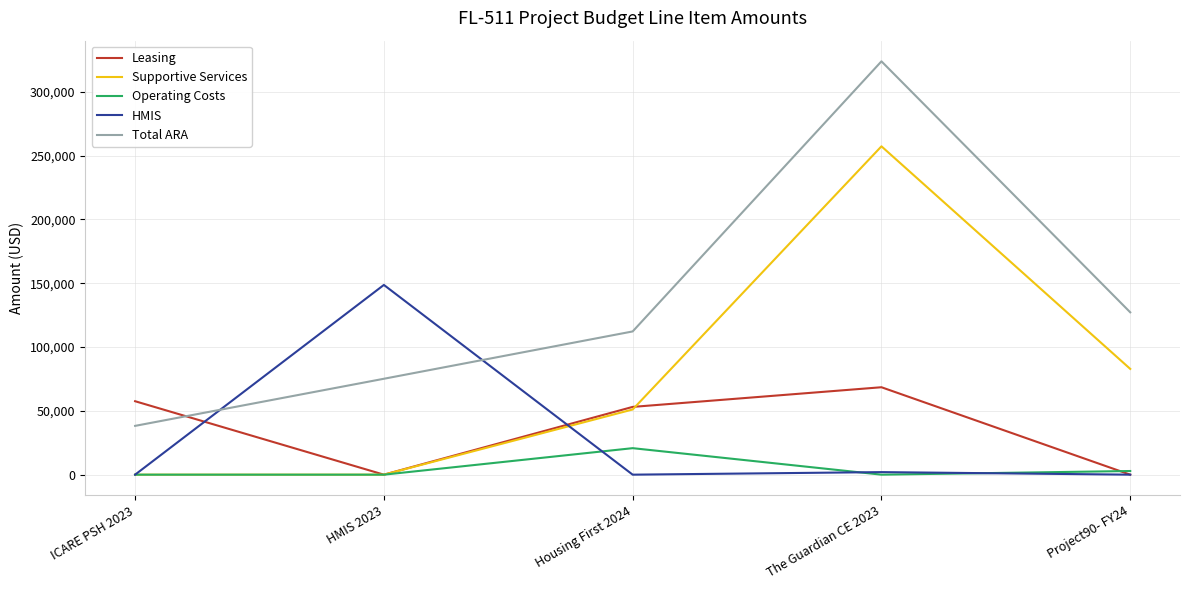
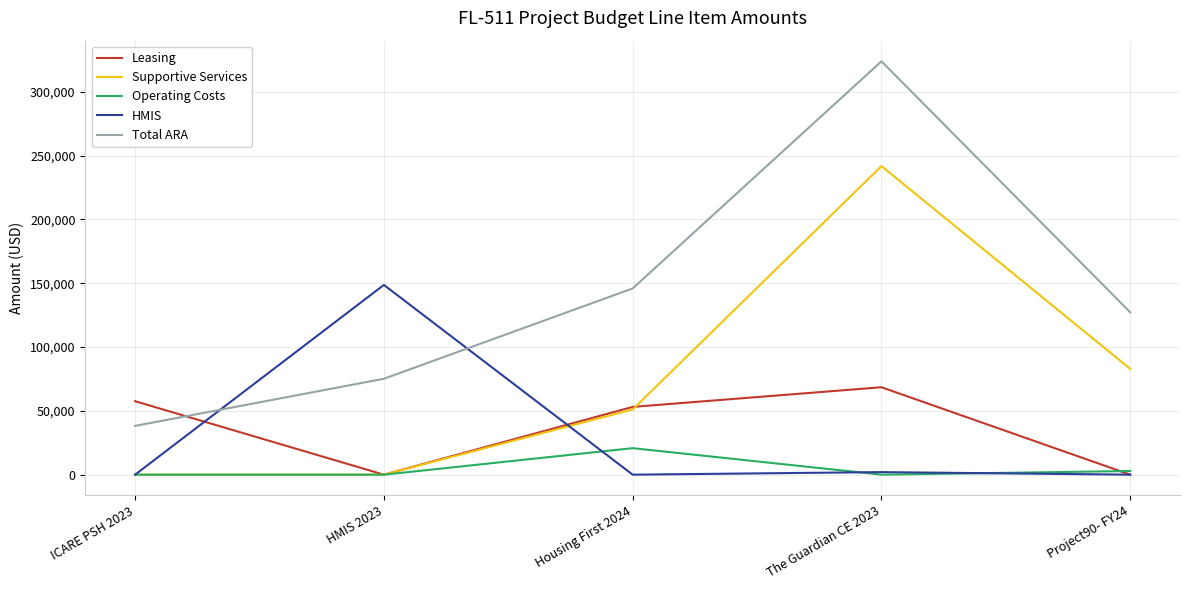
Total ARA, Housing First 2024: 112,000 -> 146,000
Supportive Services, The Guardian CE 2023: 257,000 -> 242,000
